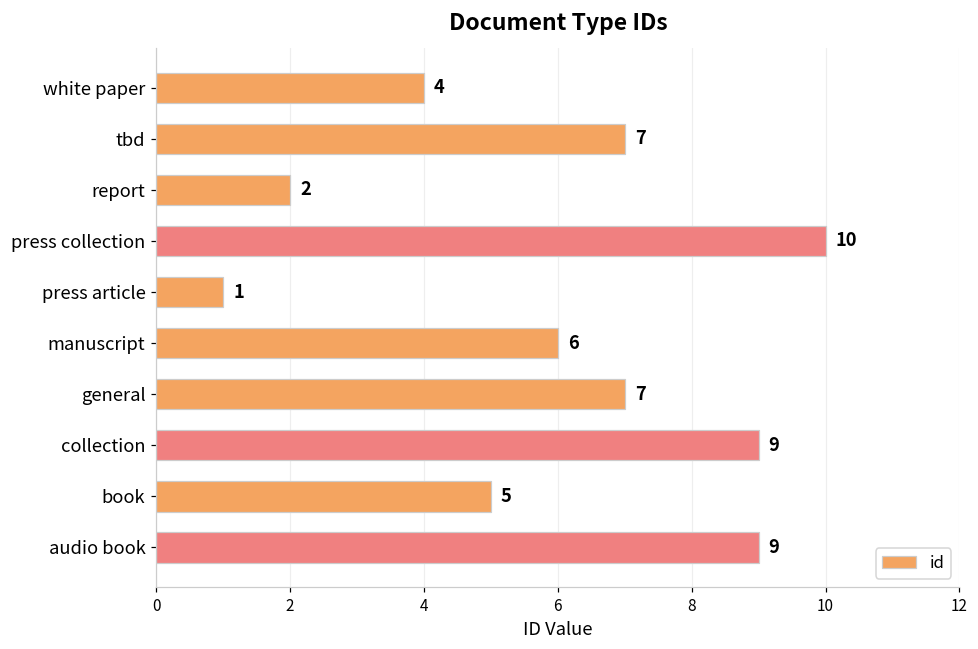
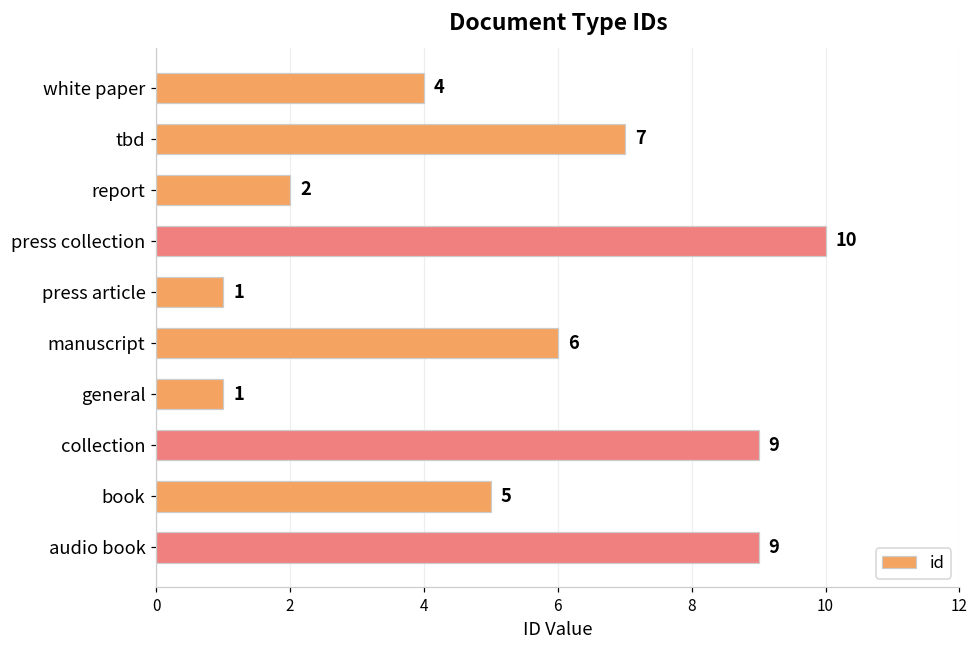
general: 7 -> 1
